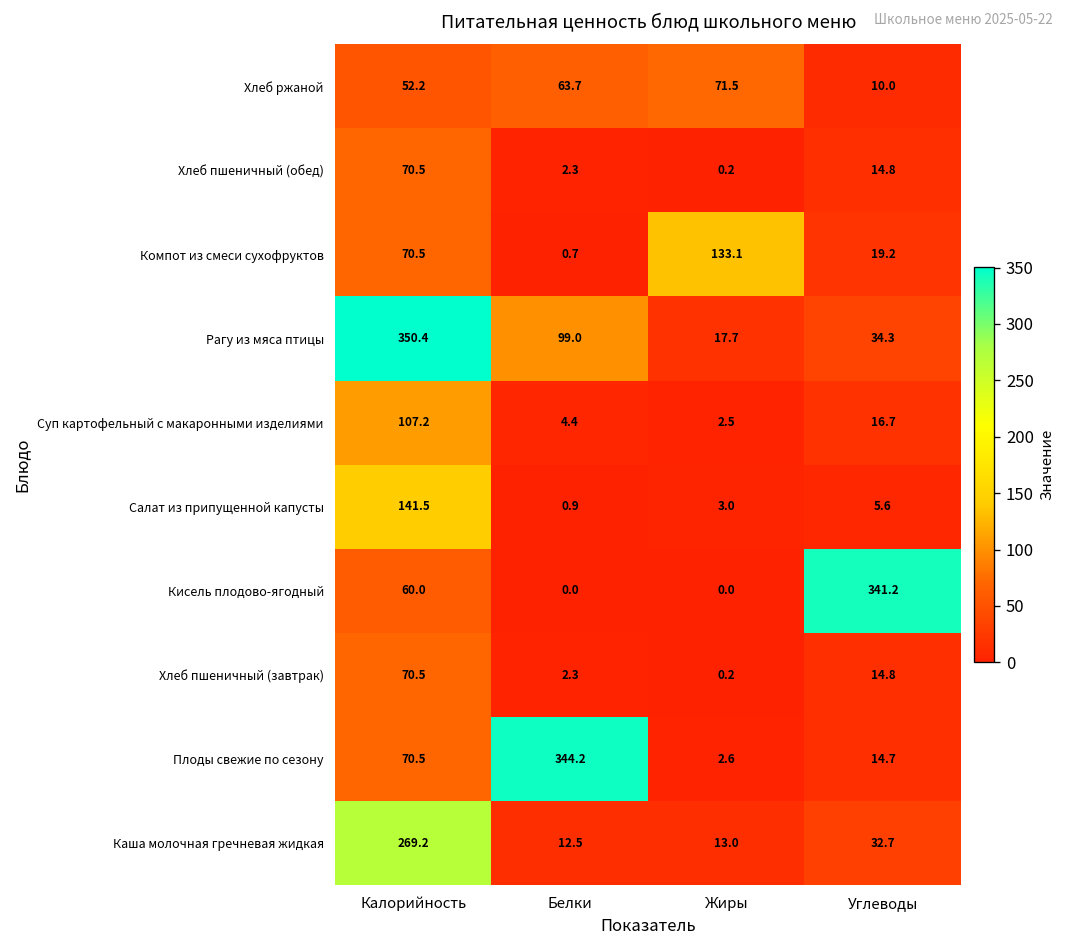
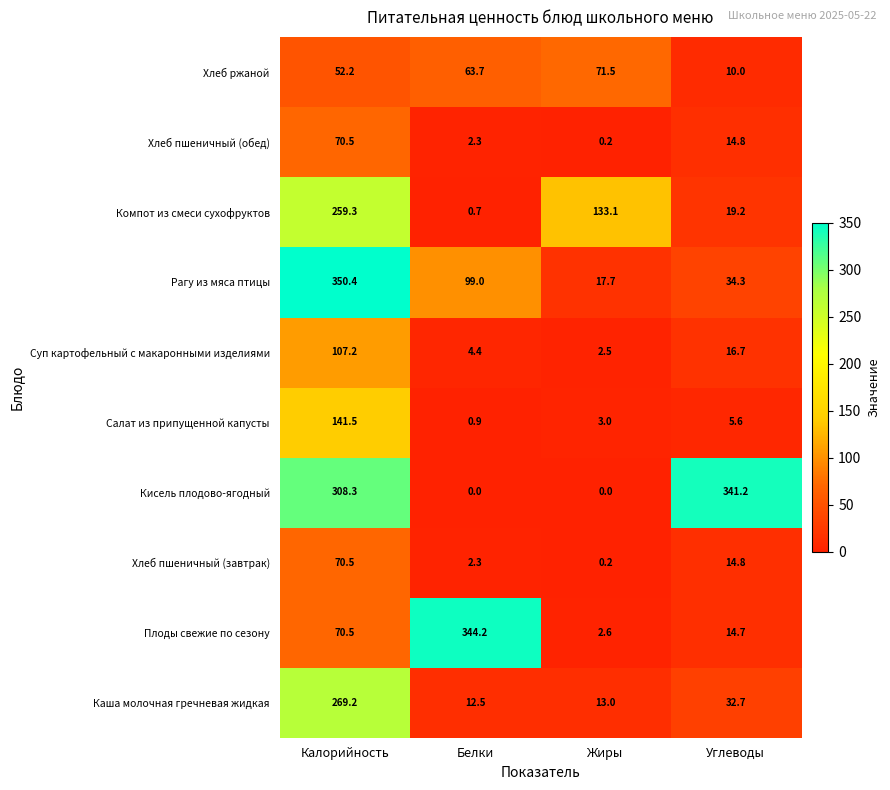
Компот из смеси сухофруктов, Калорийность: 70.5 -> 259.3
Кисель плодово-ягодный, Калорийность: 60.0 -> 308.3
